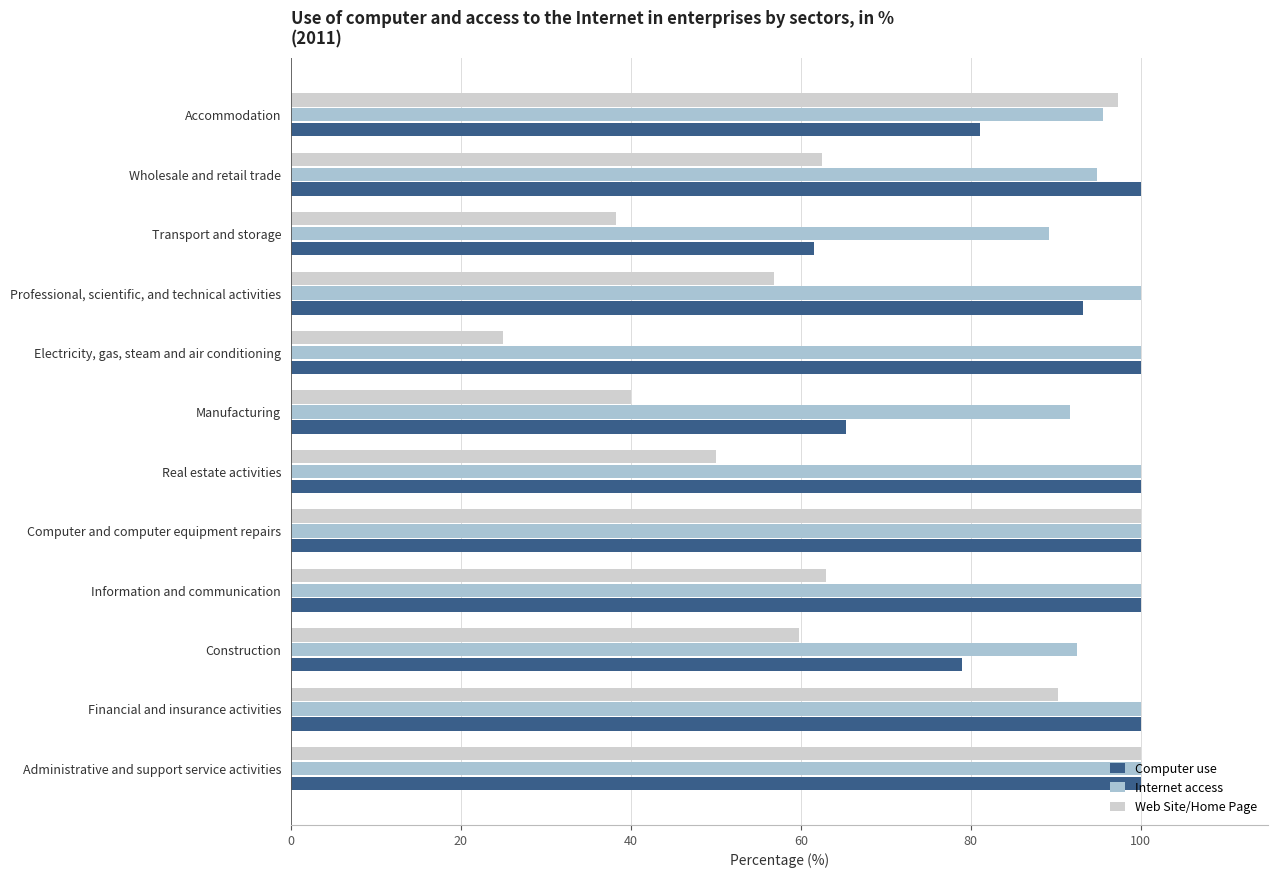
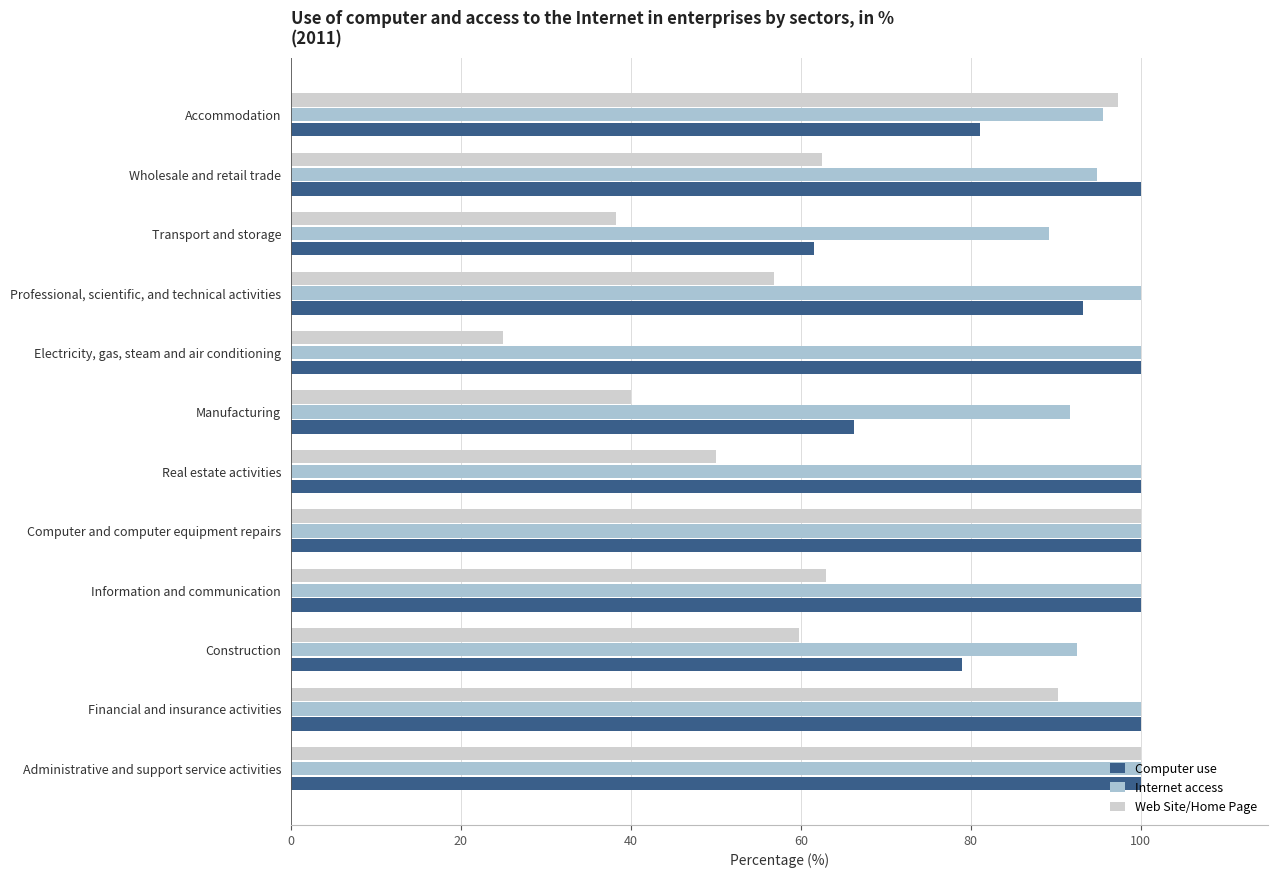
Computer use, Manufacturing: 65 -> 66
